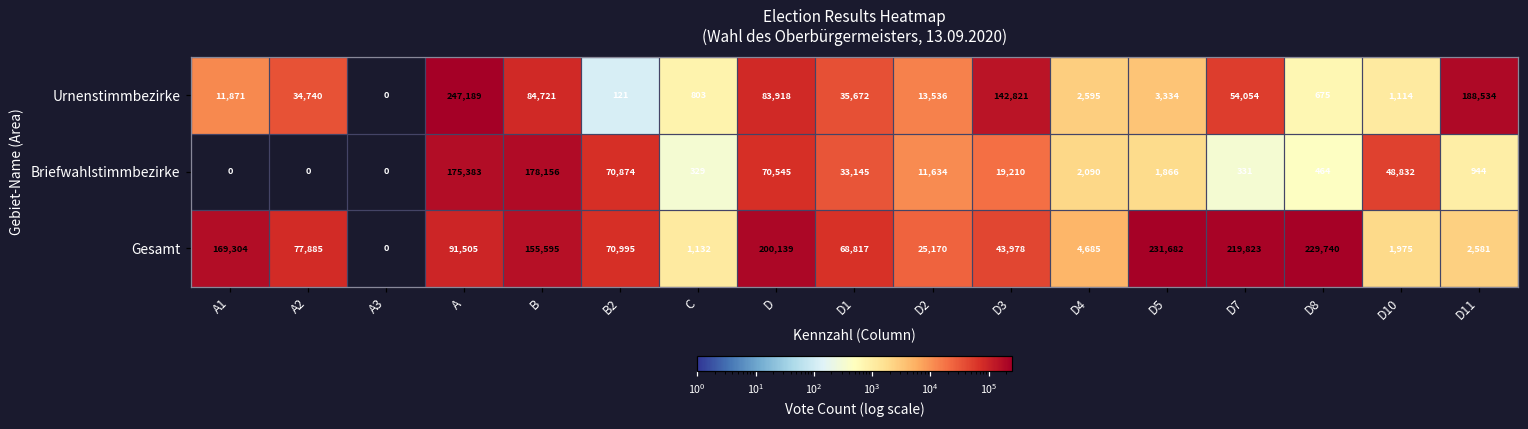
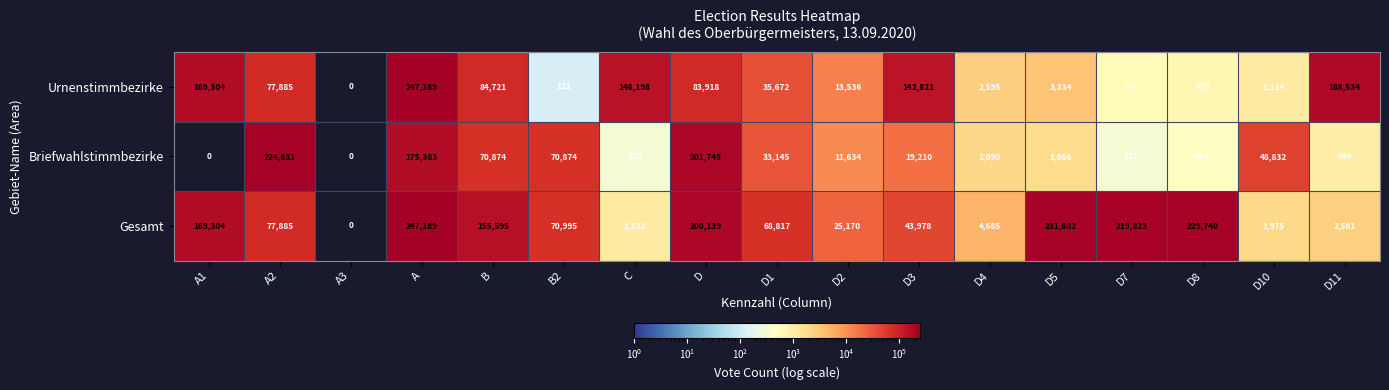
Urnenstimmbezirke, A1: 11,871 -> 169,304
Urnenstimmbezirke, A2: 34,740 -> 77,885
Urnenstimmbezirke, C: 803 -> 146,198
Urnenstimmbezirke, D7: 54,054 -> 587
Briefwahlstimmbezirke, A2: 0 -> 224,831
Briefwahlstimmbezirke, B: 178,156 -> 70,874
Briefwahlstimmbezirke, D: 70,545 -> 201,745
Gesamt, A: 91,505 -> 247,189
